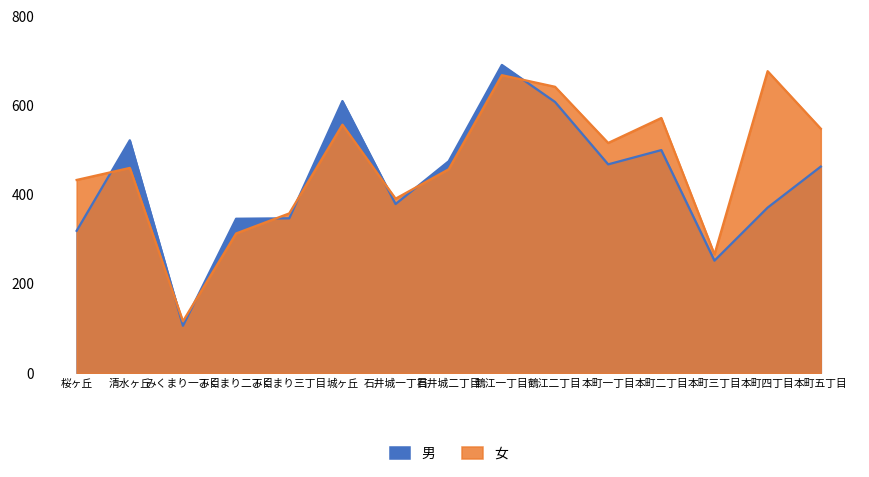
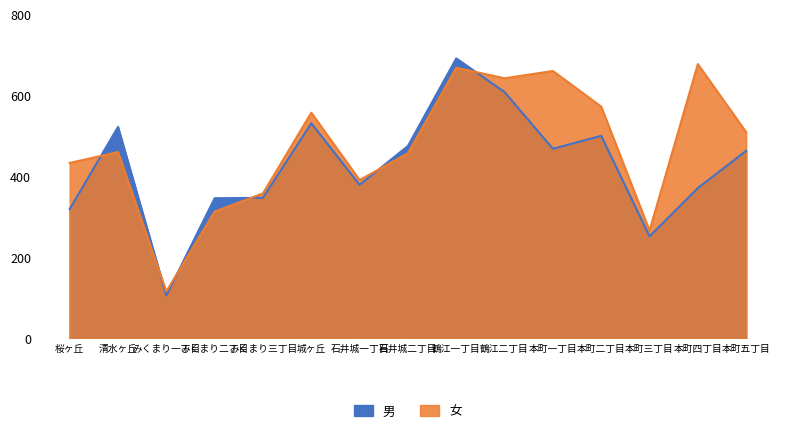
男, 城ヶ丘: 610 -> 530
女, 本町一丁目: 520 -> 660
女, 本町五丁目: 550 -> 510
